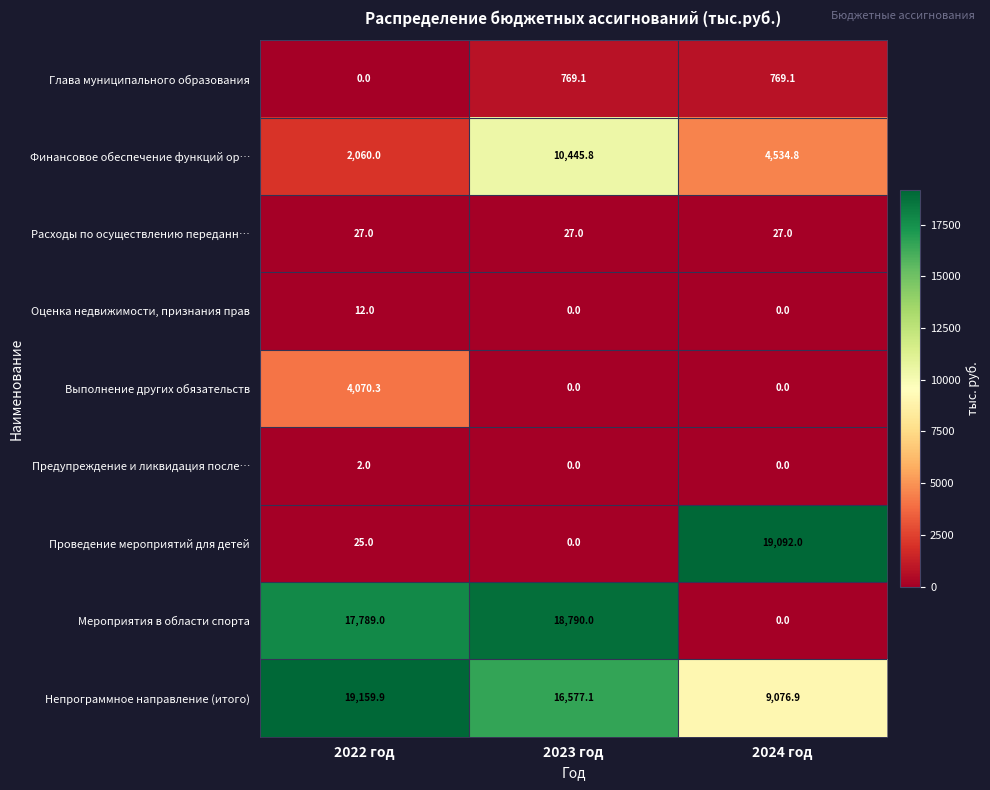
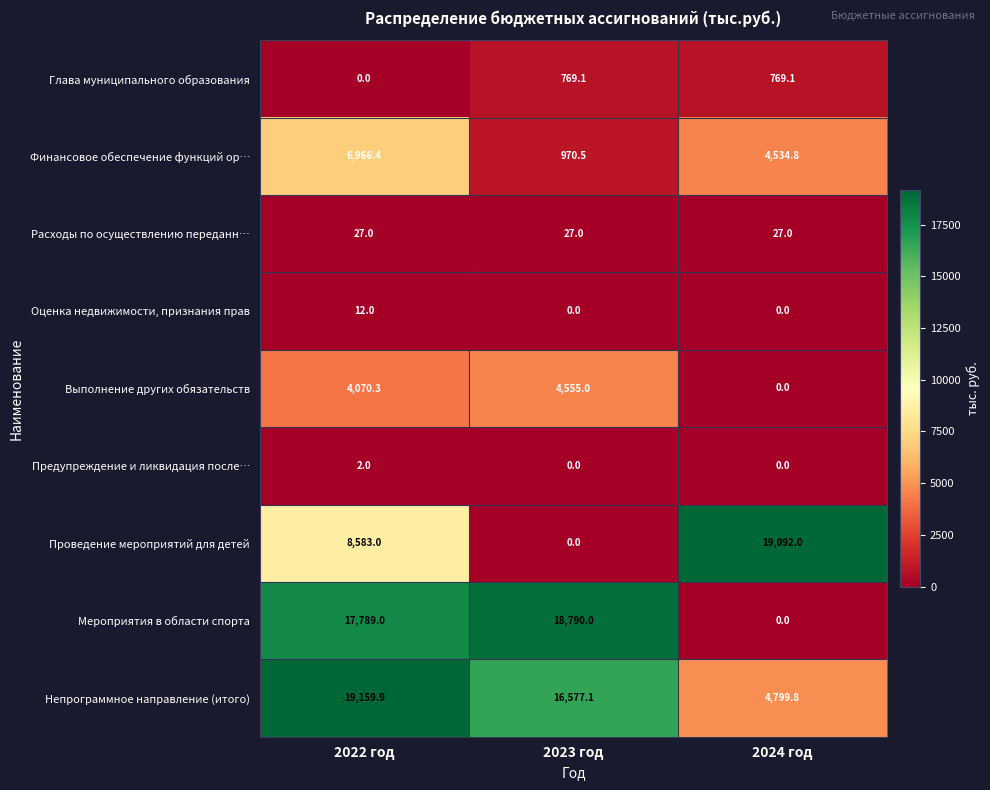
Финансовое обеспечение функций ор…, 2022 год: 2,060.0 -> 6,966.4
Финансовое обеспечение функций ор…, 2023 год: 10,445.8 -> 970.5
Выполнение других обязательств, 2023 год: 0.0 -> 4,555.0
Проведение мероприятий для детей, 2022 год: 25.0 -> 8,583.0
Непрограммное направление (итого), 2024 год: 9,076.9 -> 4,799.8
